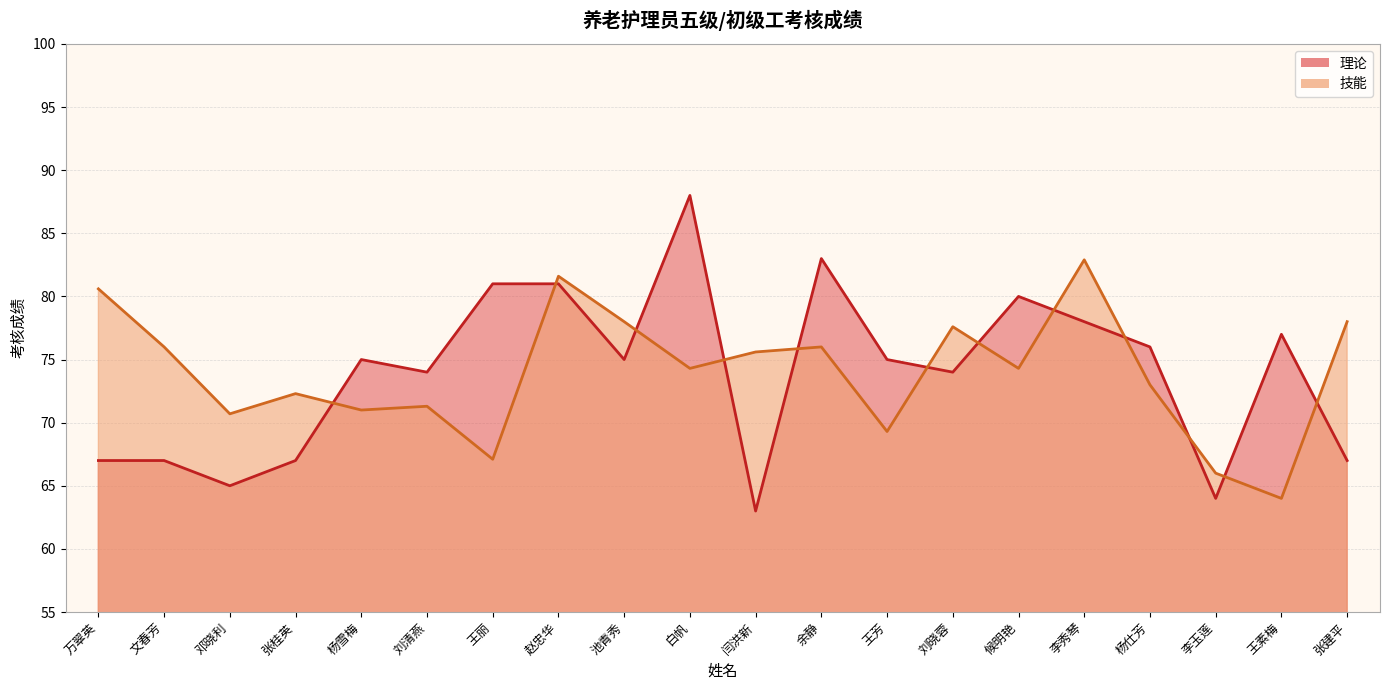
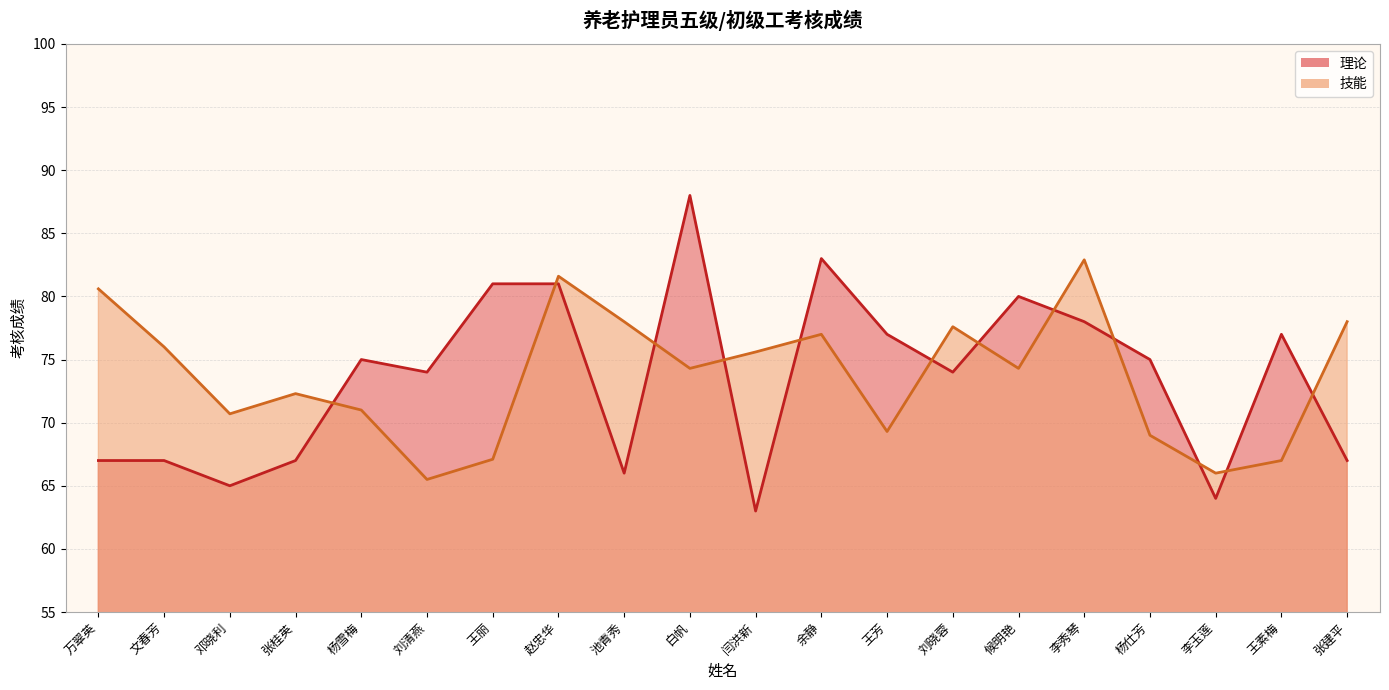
技能, 刘清燕: 71.3 -> 65.5
理论, 池青秀: 75 -> 66
技能, 余静: 76 -> 77
理论, 王芳: 75 -> 77
理论, 杨仕芳: 76 -> 75
技能, 杨仕芳: 73 -> 69
技能, 王素梅: 64 -> 67
